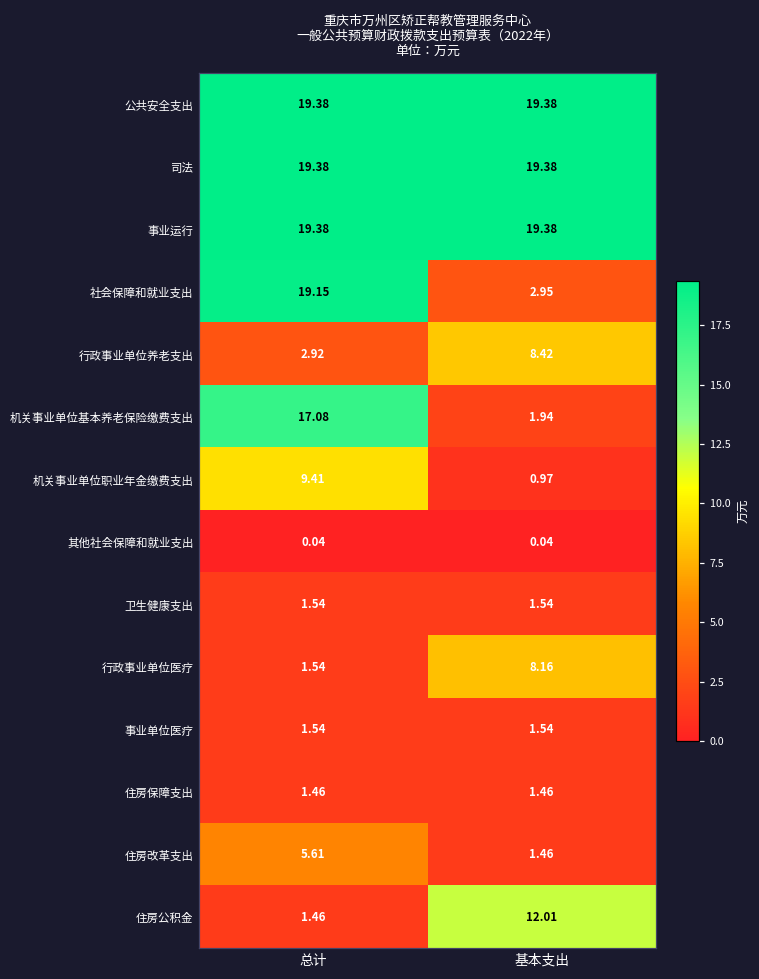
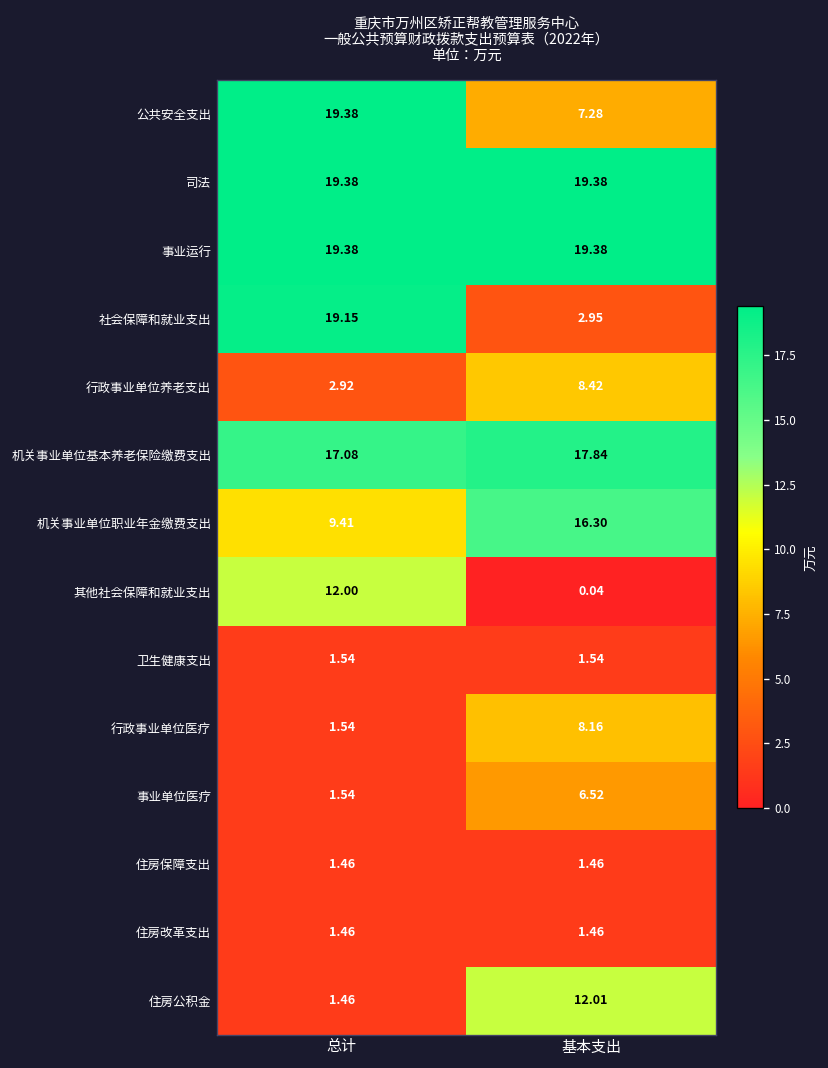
公共安全支出, 基本支出: 19.38 -> 7.28
机关事业单位基本养老保险缴费支出, 基本支出: 1.94 -> 17.84
机关事业单位职业年金缴费支出, 基本支出: 0.97 -> 16.30
其他社会保障和就业支出, 总计: 0.04 -> 12.00
事业单位医疗, 基本支出: 1.54 -> 6.52
住房改革支出, 总计: 5.61 -> 1.46
